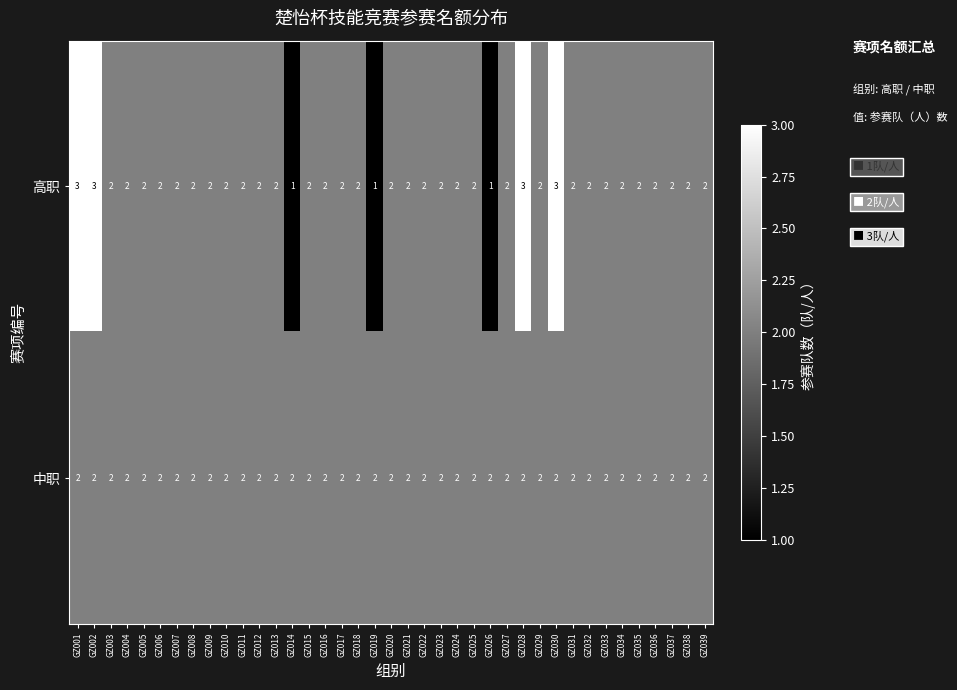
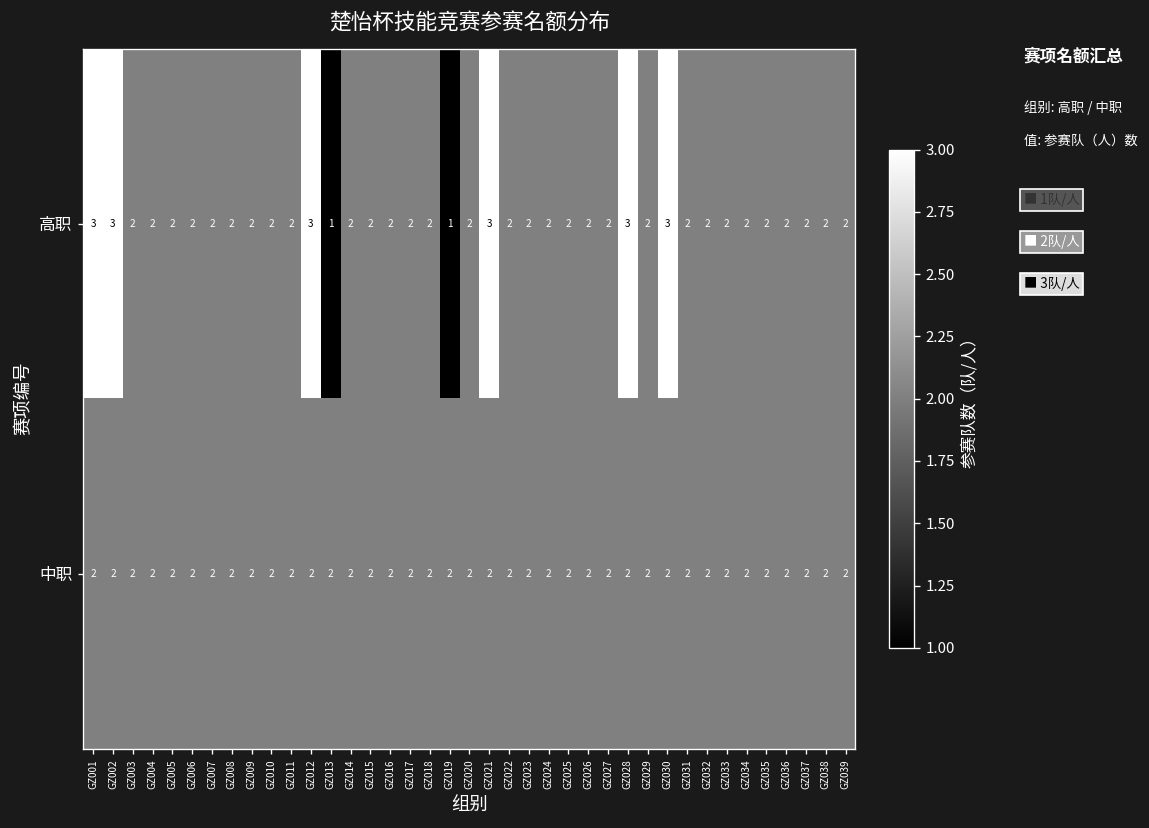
高职, GZ012: 2 -> 3
高职, GZ013: 2 -> 1
高职, GZ014: 1 -> 2
高职, GZ021: 2 -> 3
高职, GZ026: 1 -> 2
